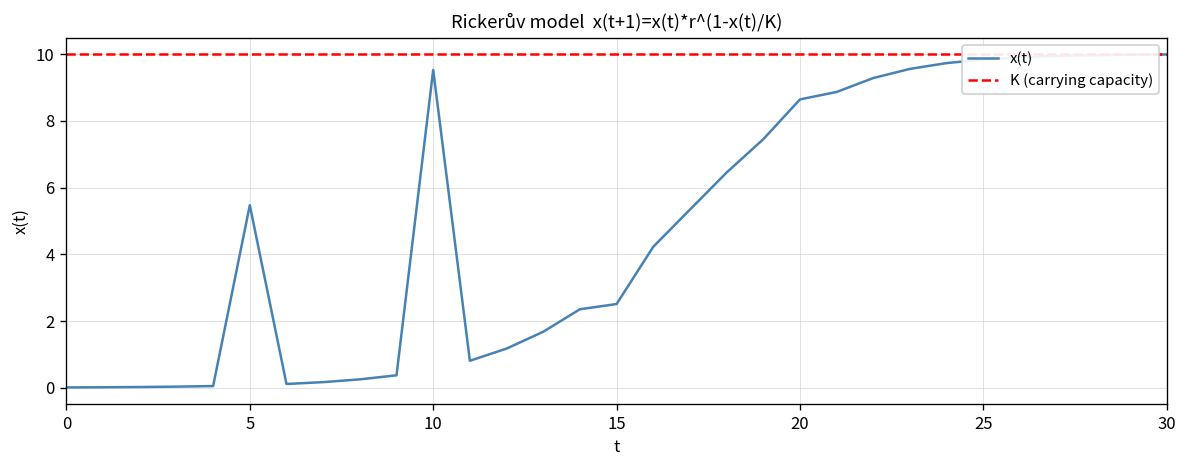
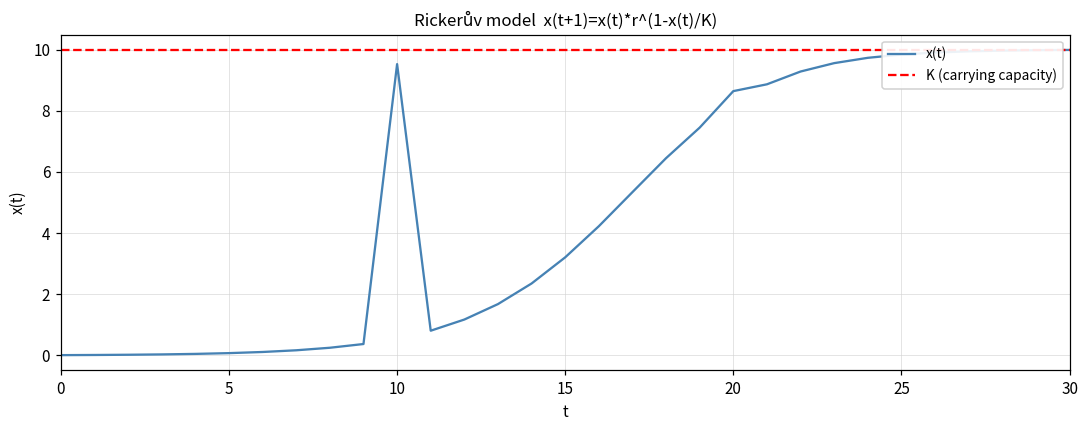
5: 5.5 -> 0.1
15: 2.5 -> 3.2
